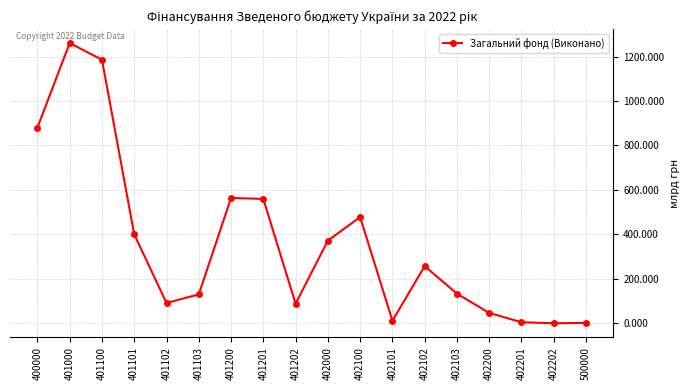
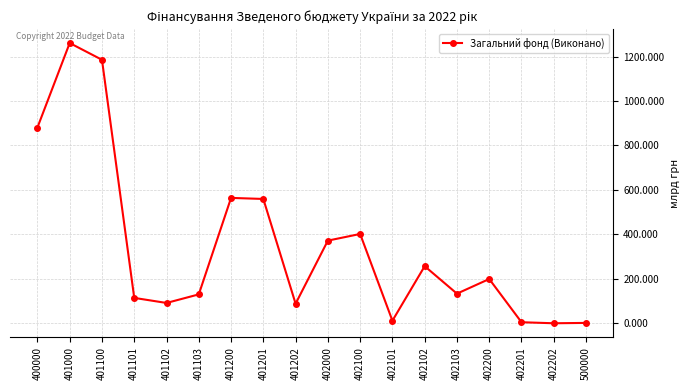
401101: 400 -> 110
402100: 480 -> 400
402200: 50 -> 200
